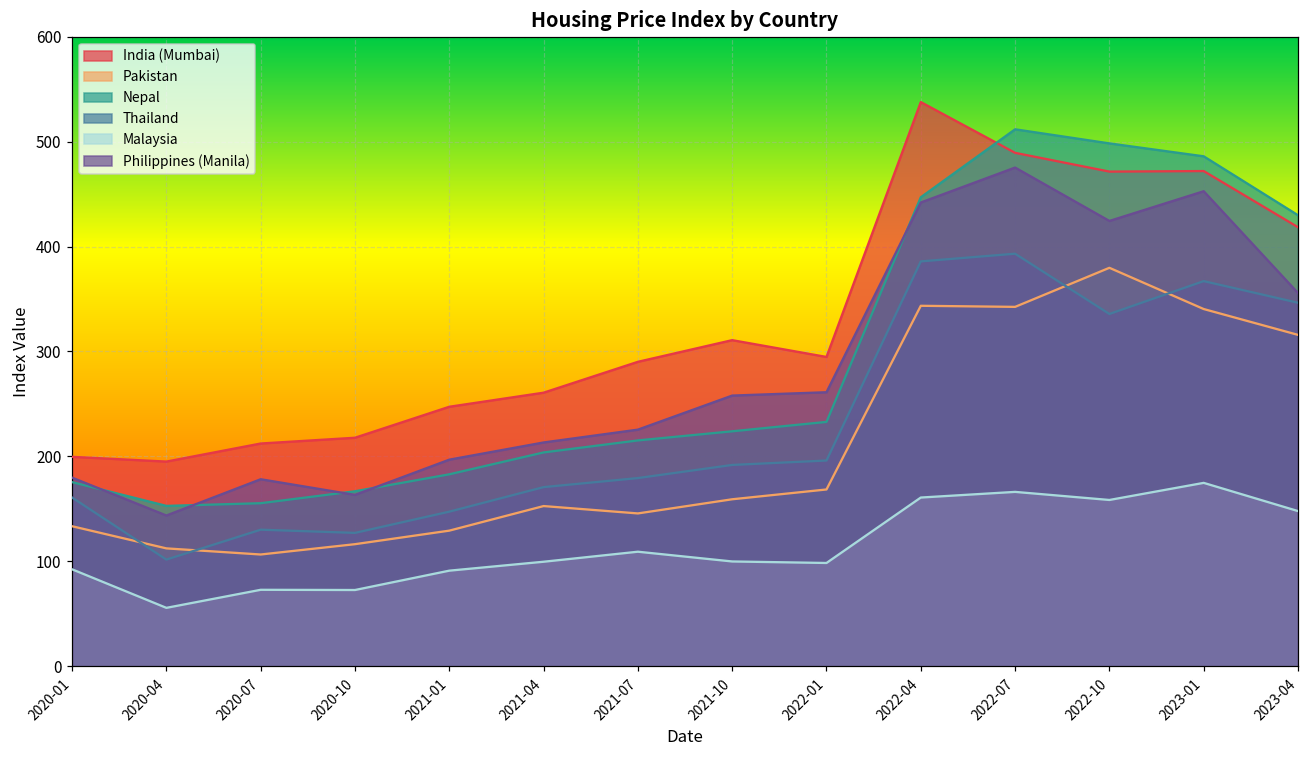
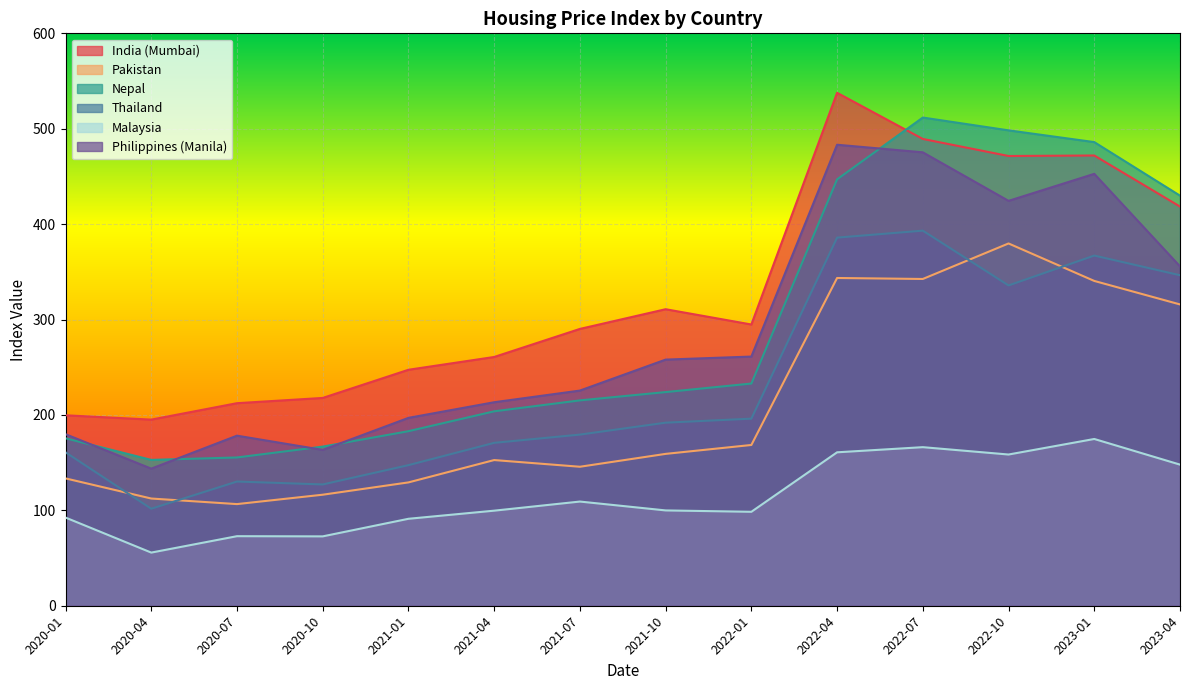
Philippines (Manila), 2022-04: 440 -> 480
